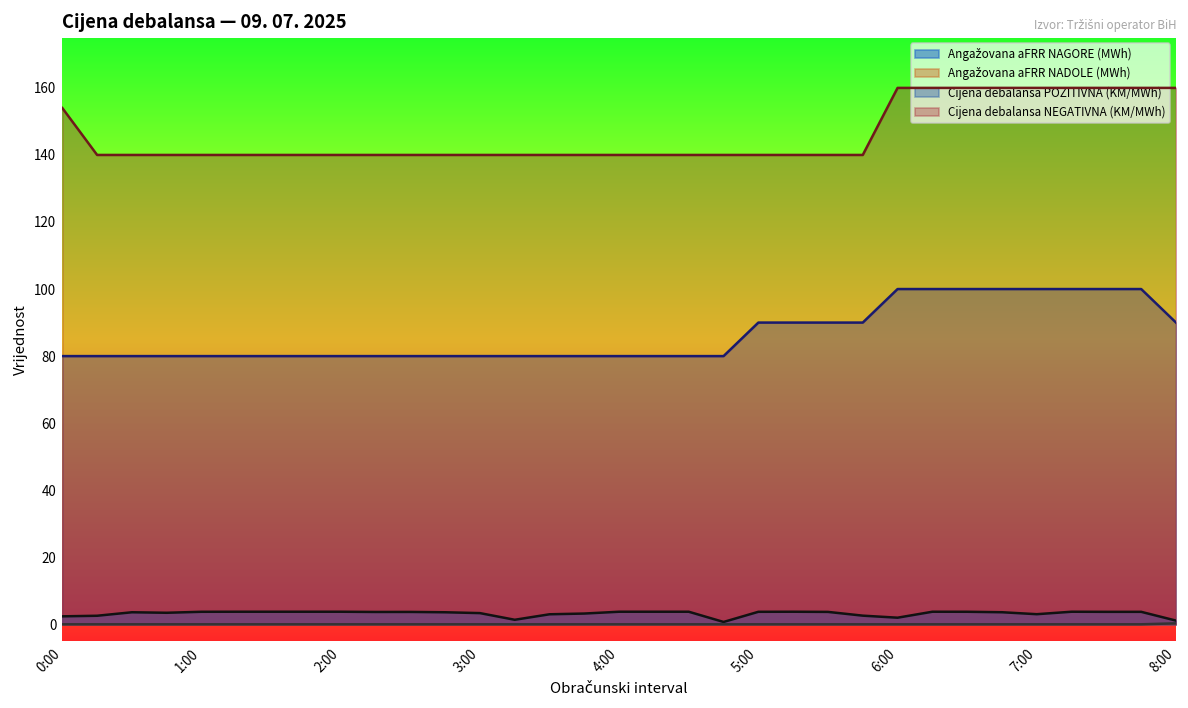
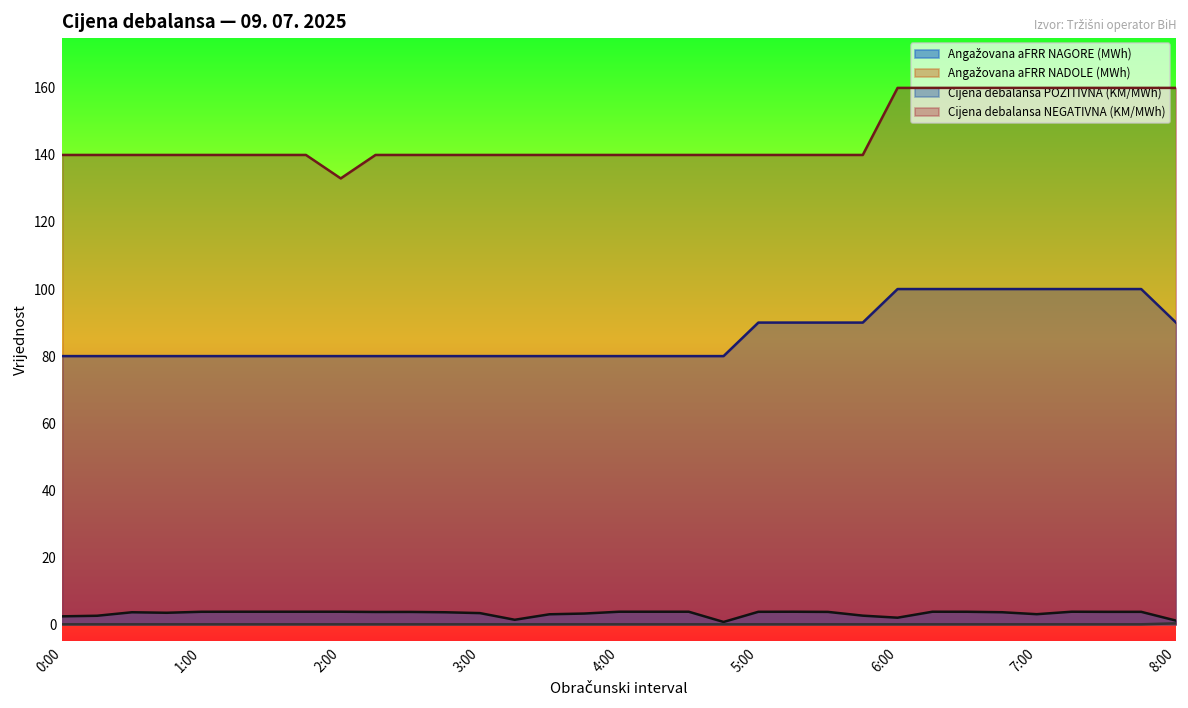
Cijena debalansa NEGATIVNA (KM/MWh), 0:00: 154 -> 140
Cijena debalansa NEGATIVNA (KM/MWh), 2:00: 140 -> 133
